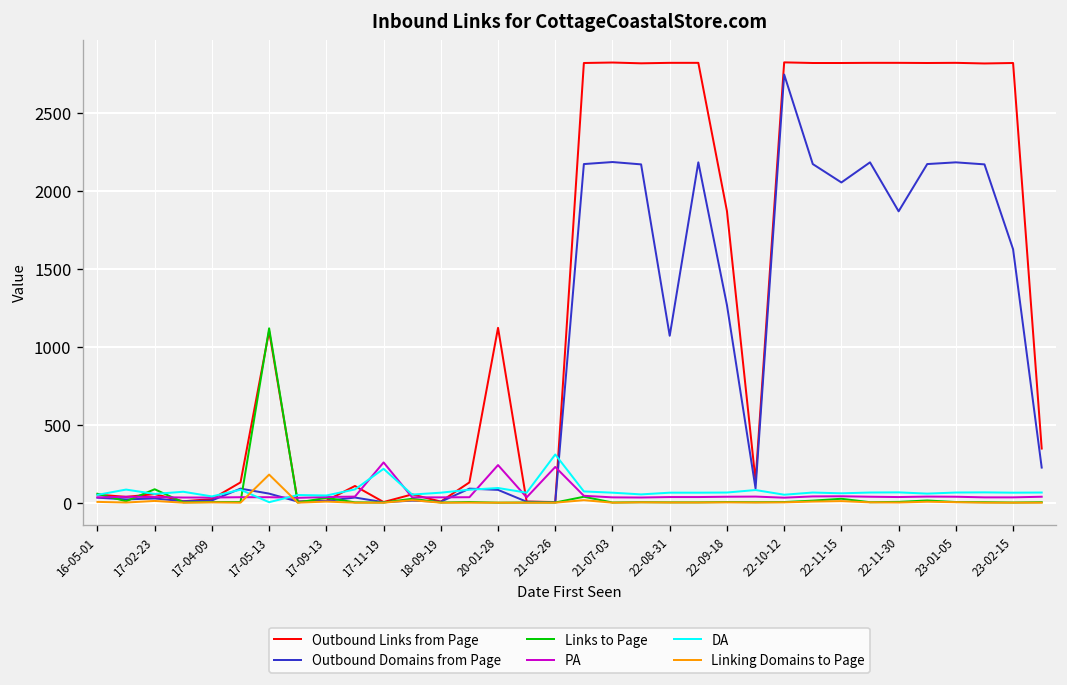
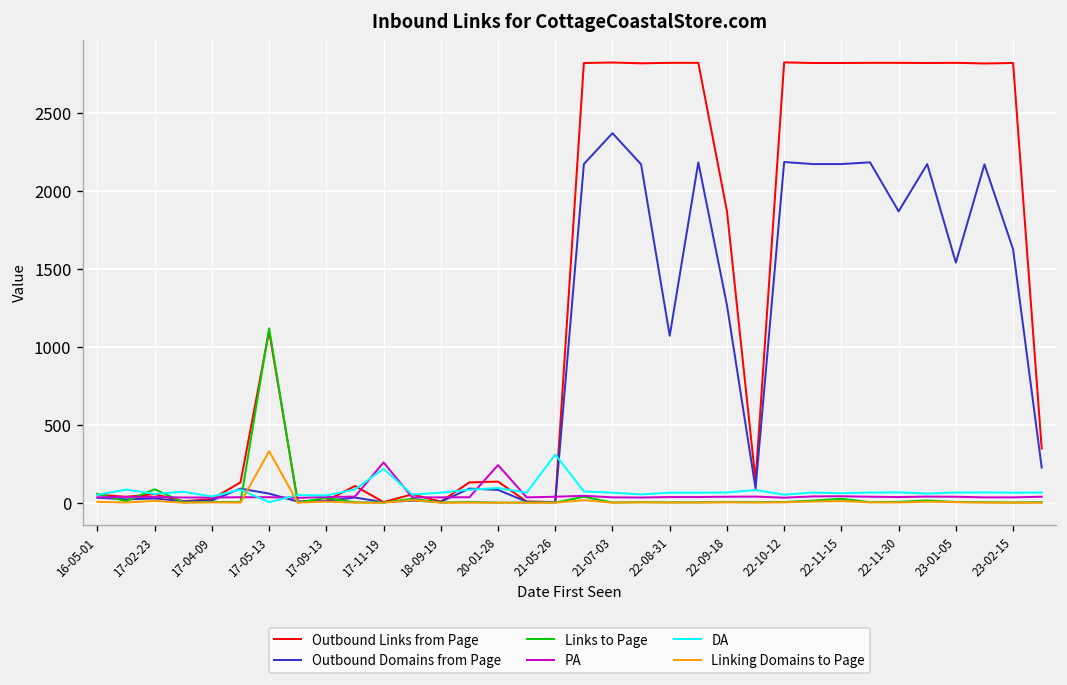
Linking Domains to Page, 17-05-13: 180 -> 330
Outbound Links from Page, 20-01-28: 1120 -> 140
PA, 21-05-26: 230 -> 40
Outbound Domains from Page, 21-07-03: 2180 -> 2370
Outbound Domains from Page, 22-10-12: 2750 -> 2180
Outbound Domains from Page, 22-11-15: 2050 -> 2170
Outbound Domains from Page, 23-01-05: 2180 -> 1540
